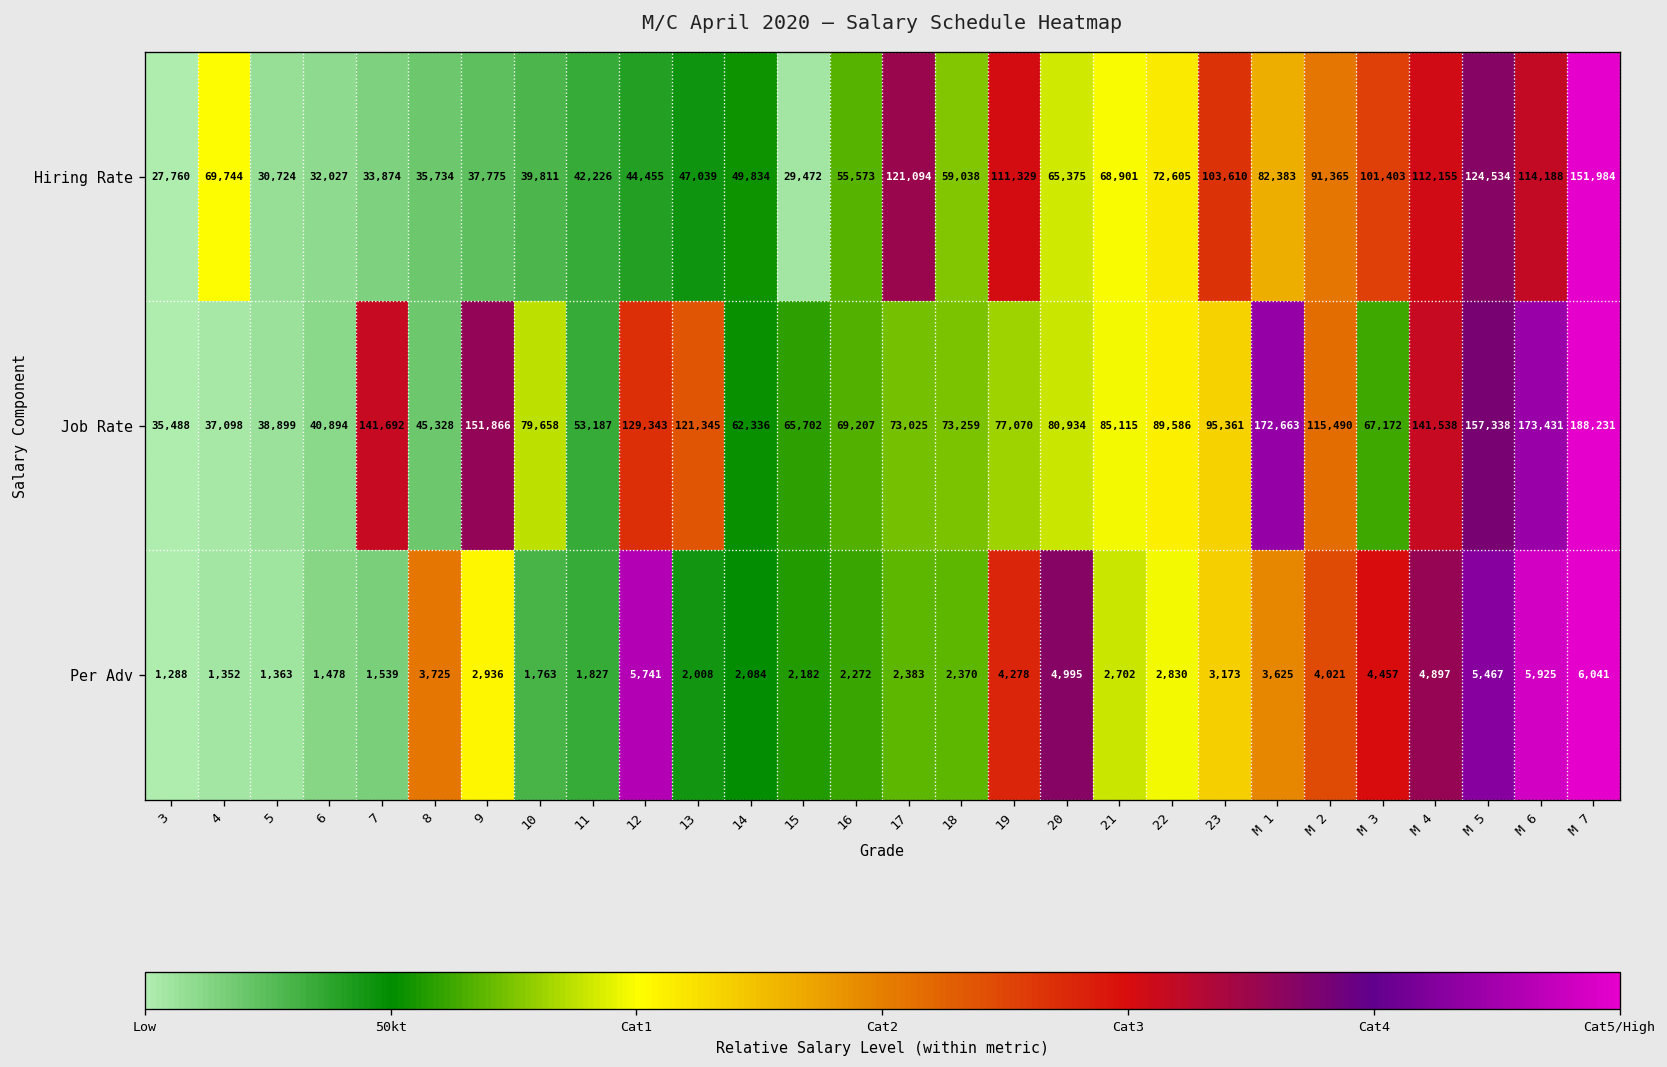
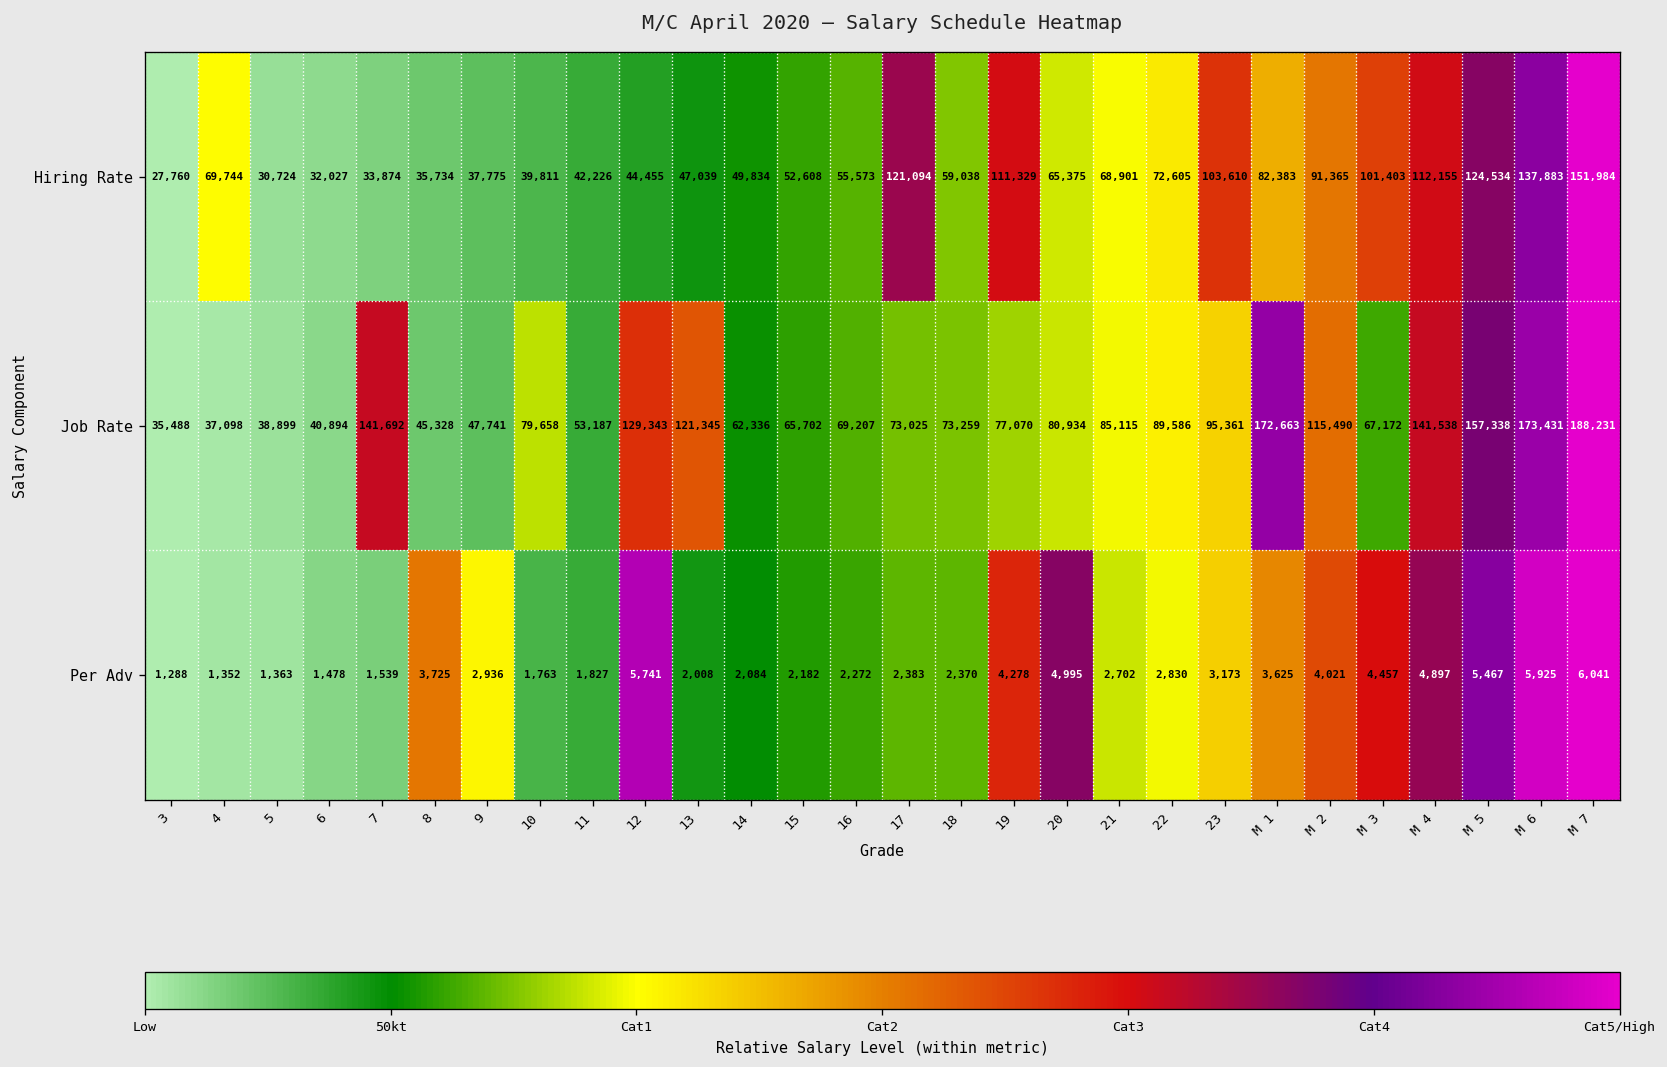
Hiring Rate, 15: 29,472 -> 52,608
Hiring Rate, M 6: 114,188 -> 137,883
Job Rate, 9: 151,866 -> 47,741
